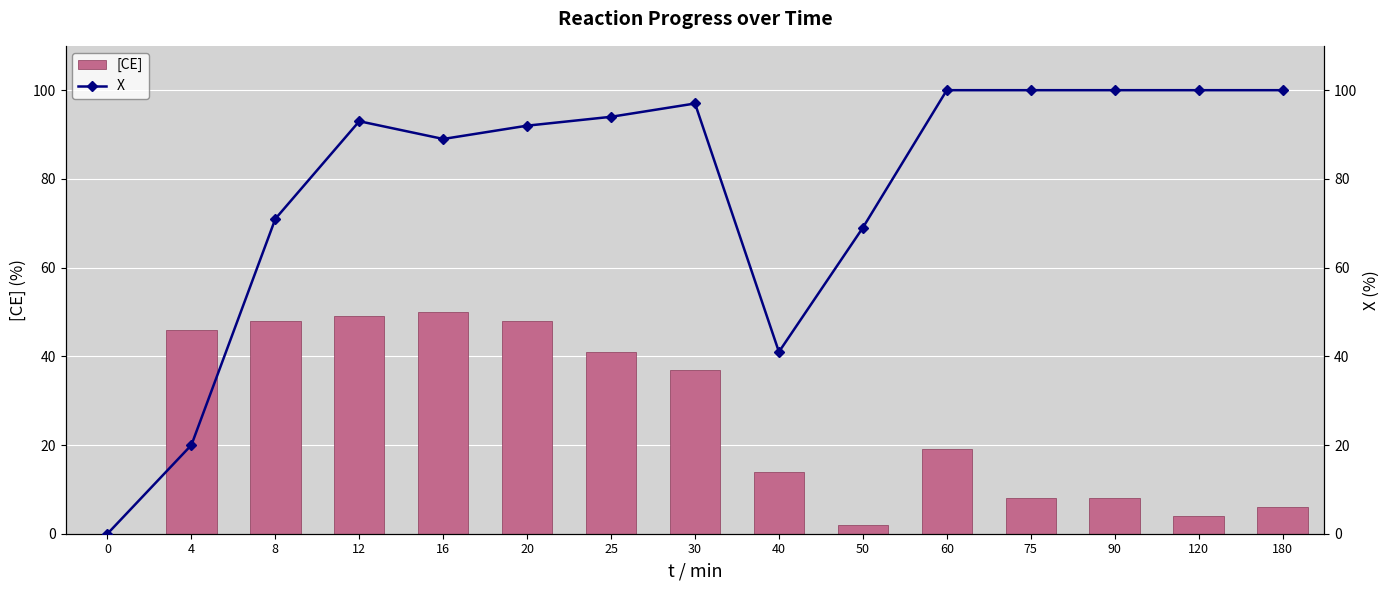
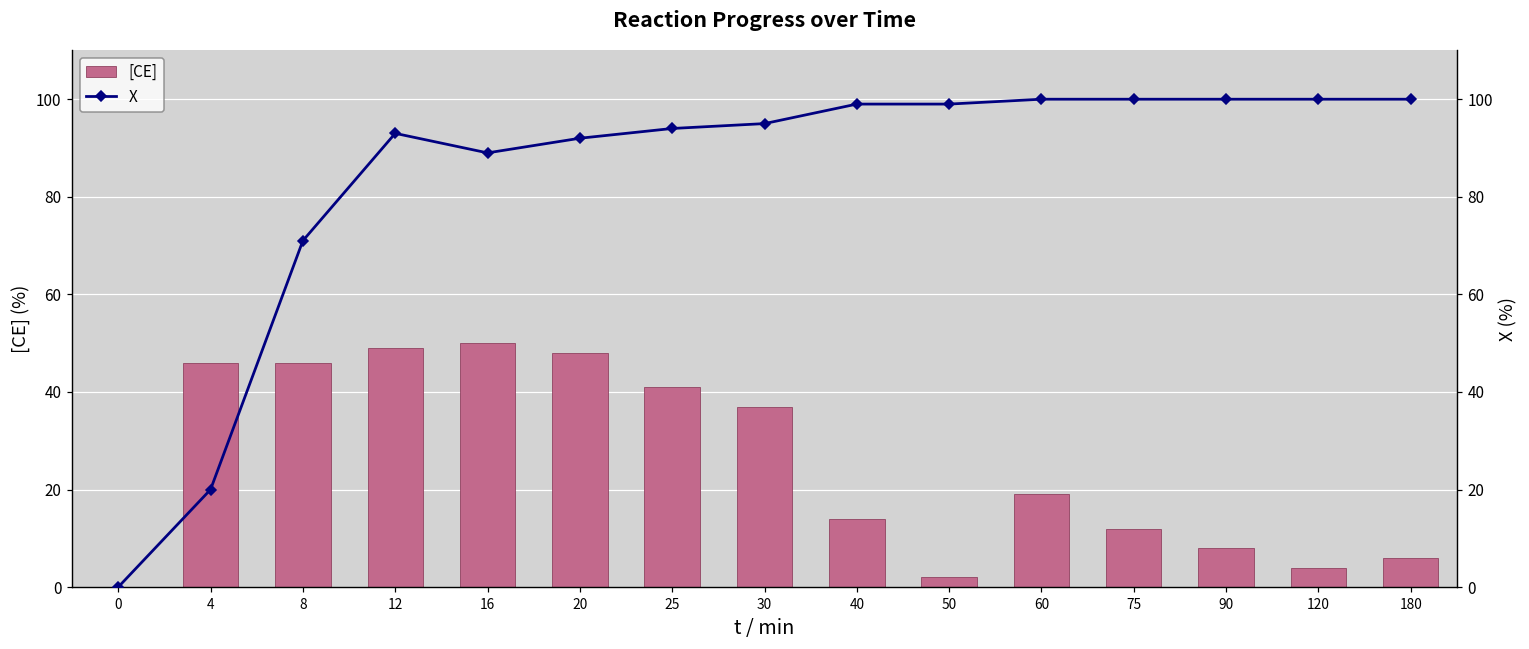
[CE], 8: 48 -> 46
[CE], 75: 8 -> 12
X, 30: 97 -> 95
X, 40: 41 -> 99
X, 50: 69 -> 99
